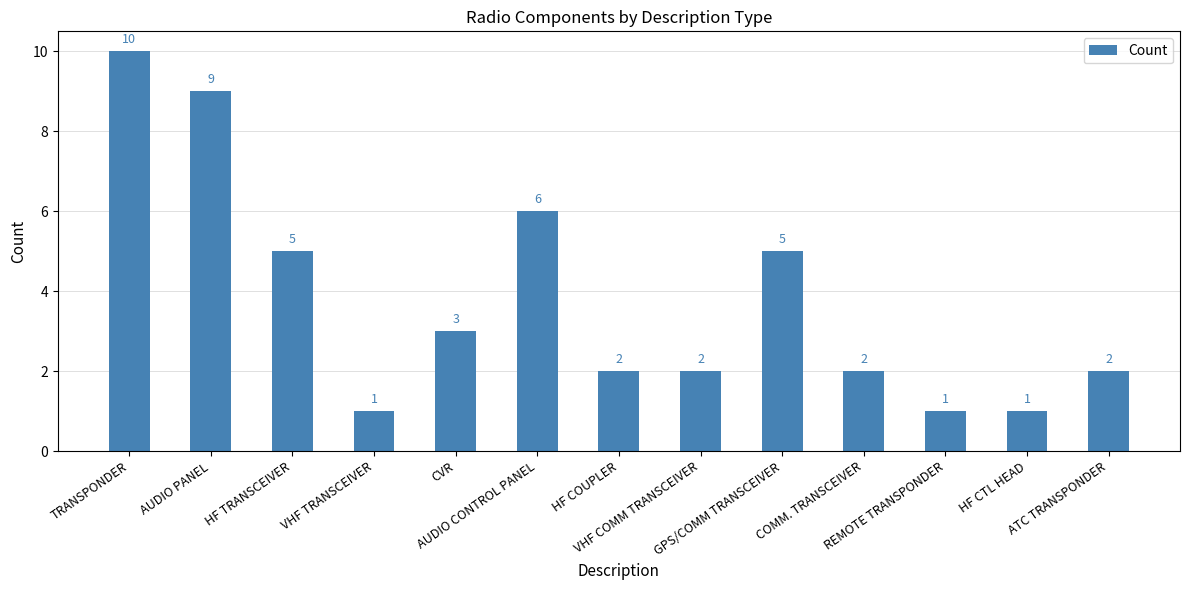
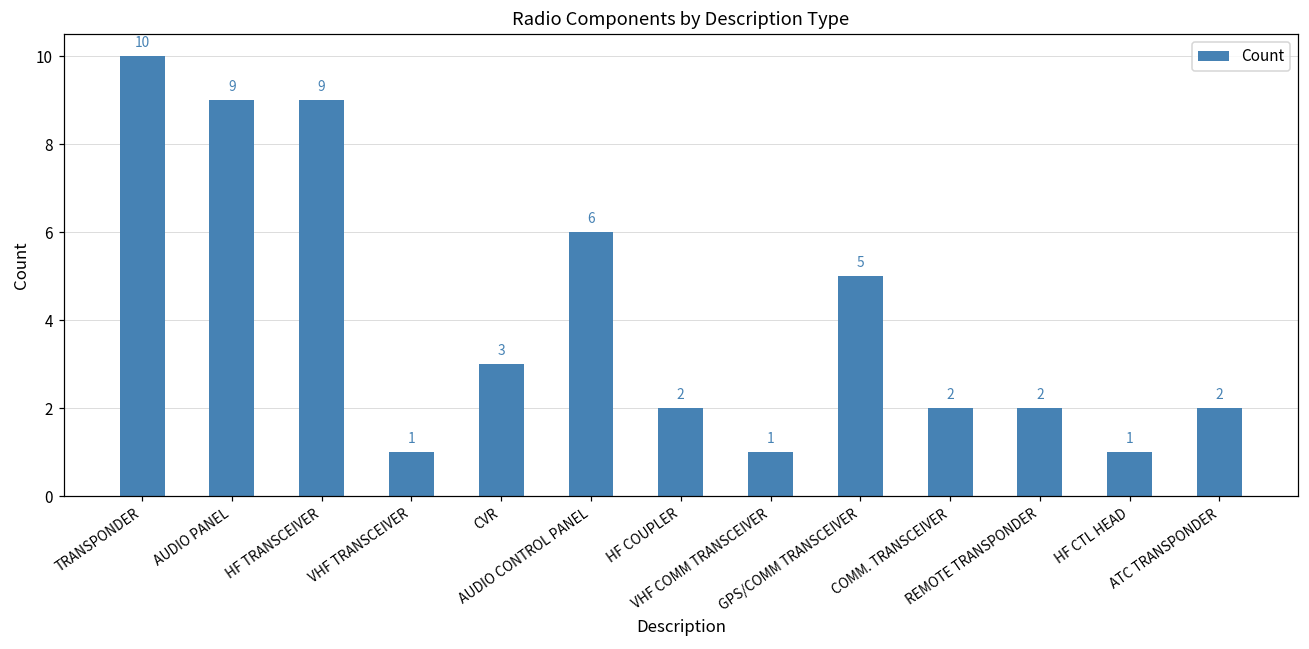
HF TRANSCEIVER: 5 -> 9
VHF COMM TRANSCEIVER: 2 -> 1
REMOTE TRANSPONDER: 1 -> 2
